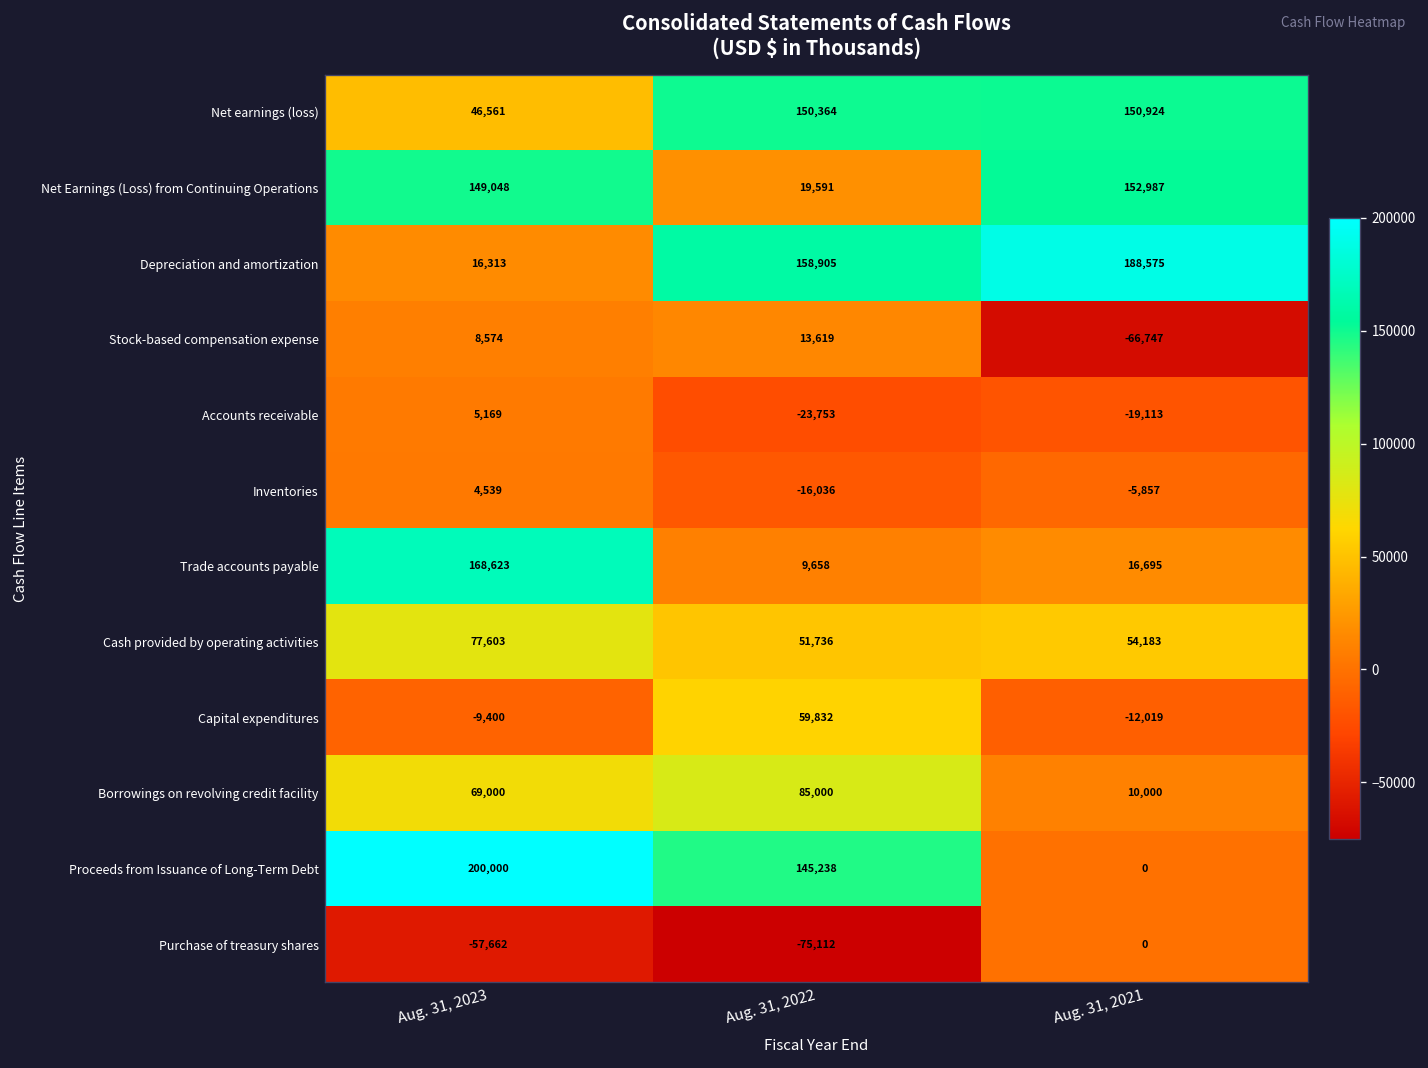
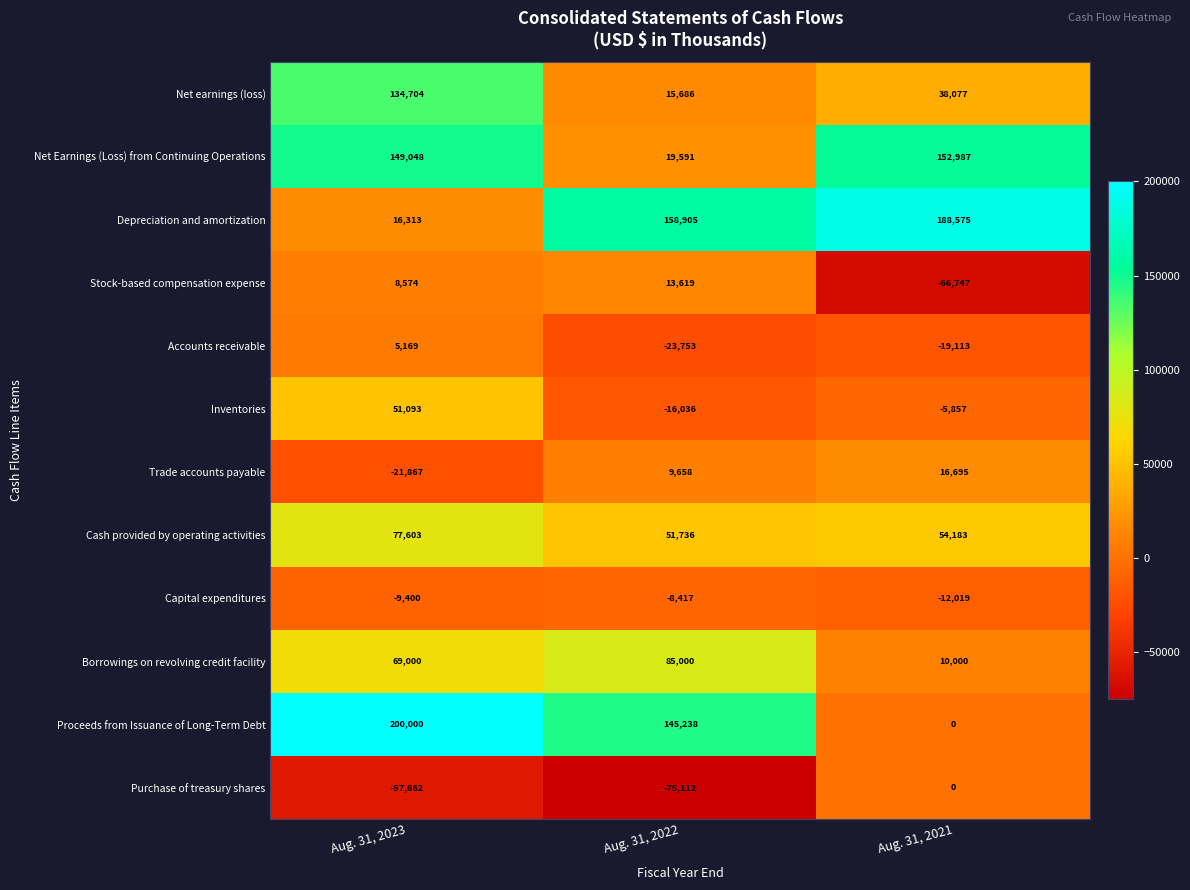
Net earnings (loss), Aug. 31, 2023: 46,561 -> 134,704
Net earnings (loss), Aug. 31, 2022: 150,364 -> 15,686
Net earnings (loss), Aug. 31, 2021: 150,924 -> 38,077
Inventories, Aug. 31, 2023: 4,539 -> 51,093
Trade accounts payable, Aug. 31, 2023: 168,623 -> -21,867
Capital expenditures, Aug. 31, 2022: 59,832 -> -8,417
